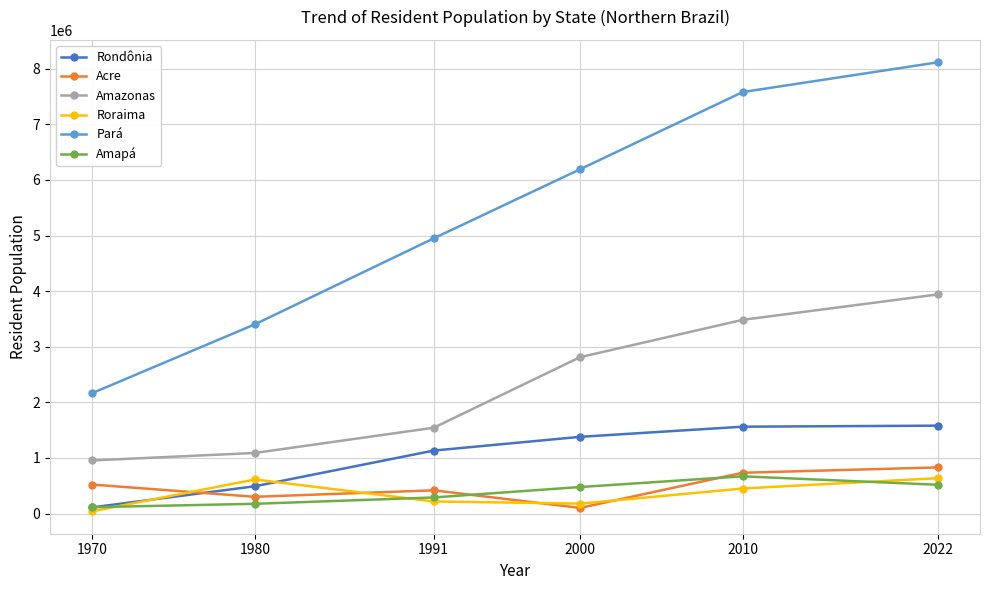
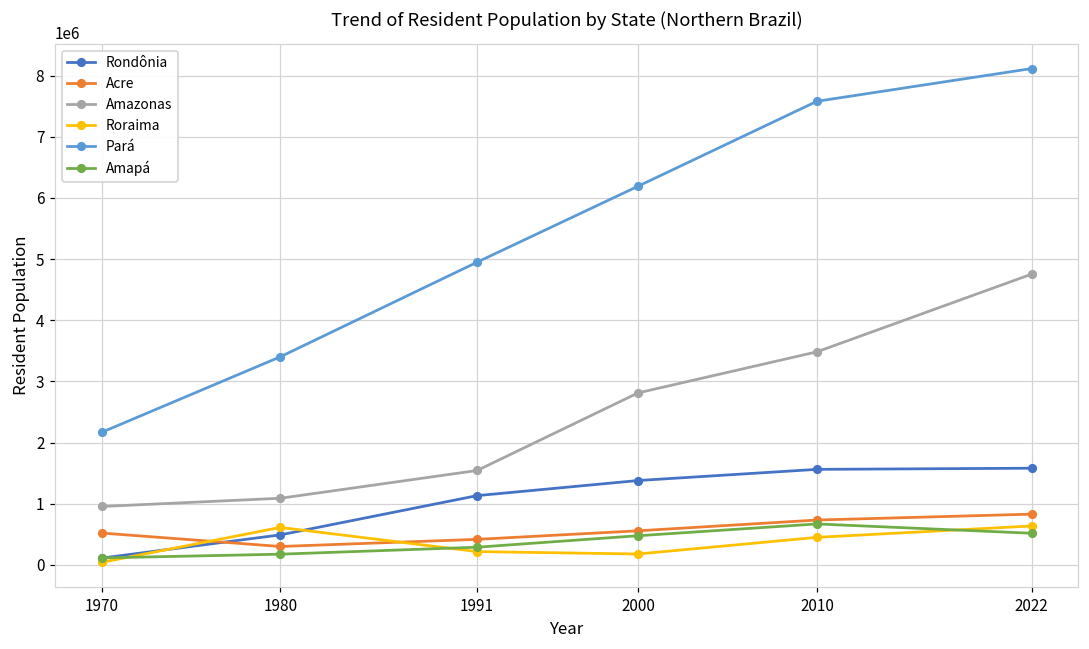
Acre, 2000: 100000 -> 600000
Amazonas, 2022: 3900000 -> 4800000
